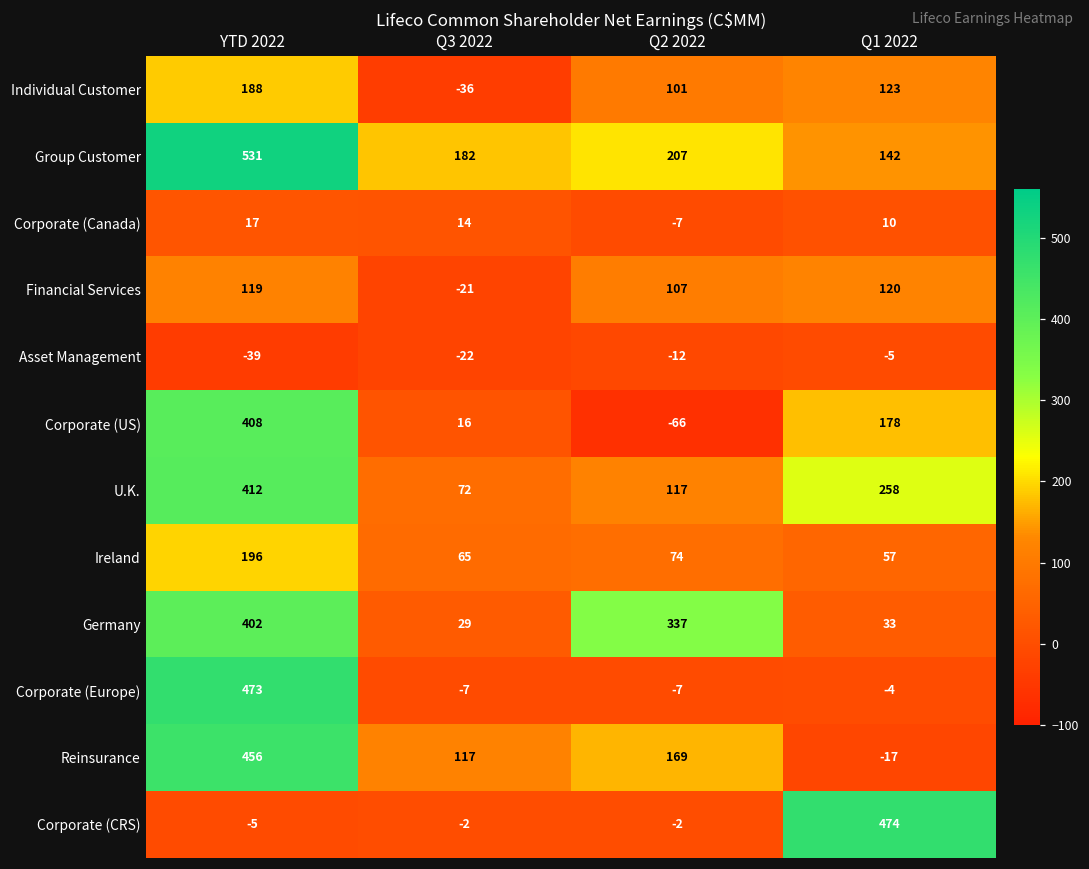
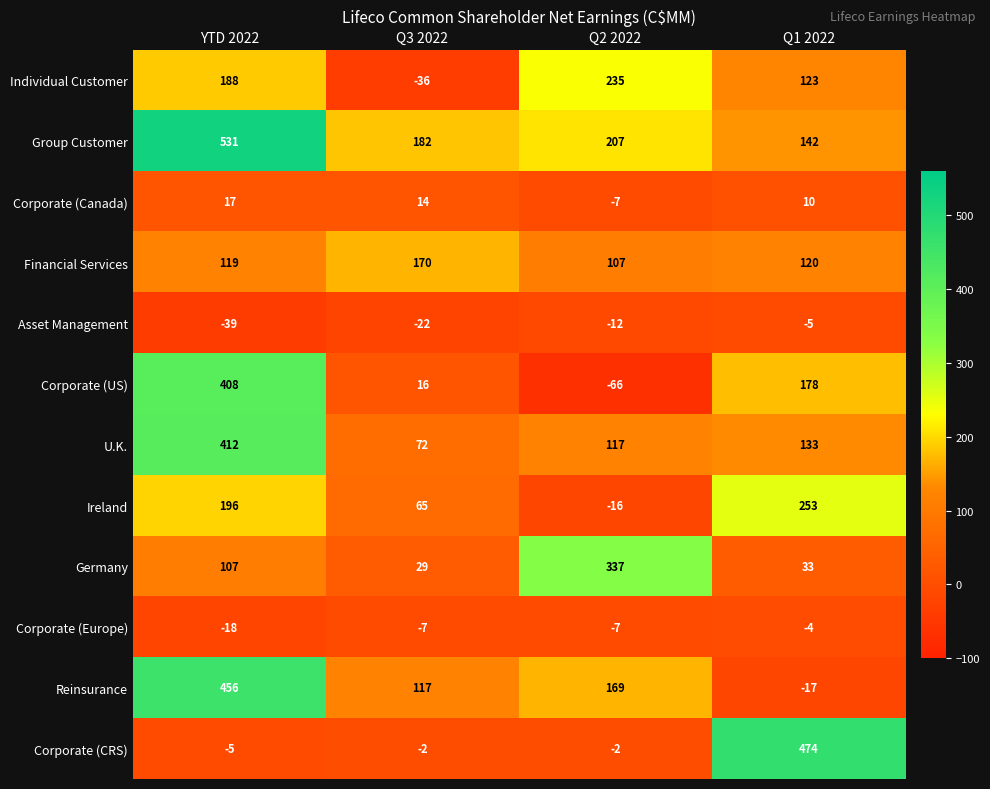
Individual Customer, Q2 2022: 101 -> 235
Financial Services, Q3 2022: -21 -> 170
U.K., Q1 2022: 258 -> 133
Ireland, Q2 2022: 74 -> -16
Ireland, Q1 2022: 57 -> 253
Germany, YTD 2022: 402 -> 107
Corporate (Europe), YTD 2022: 473 -> -18
